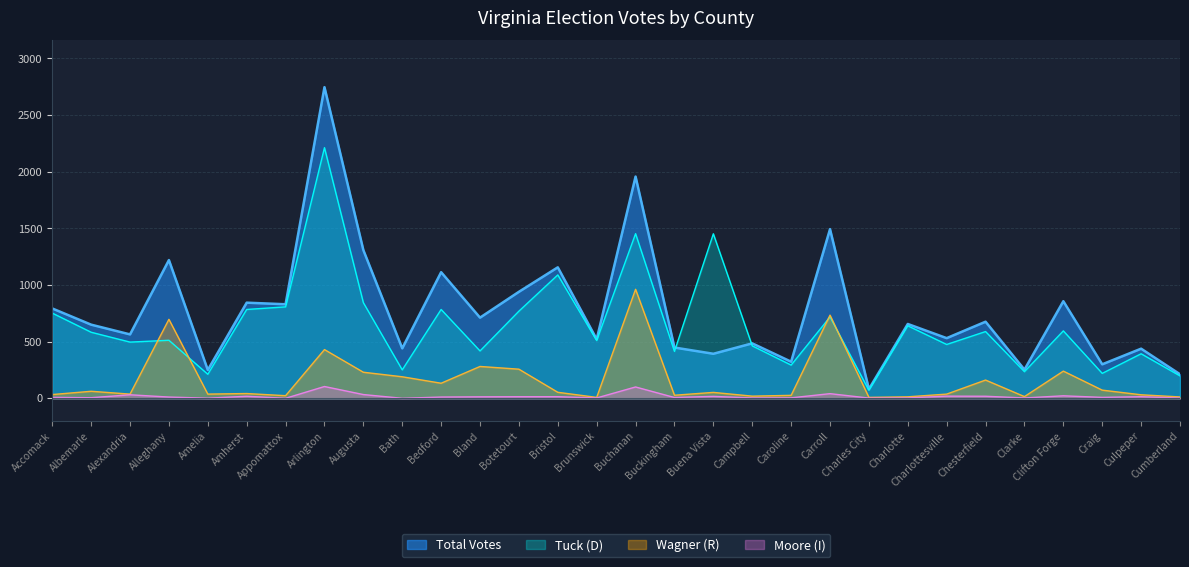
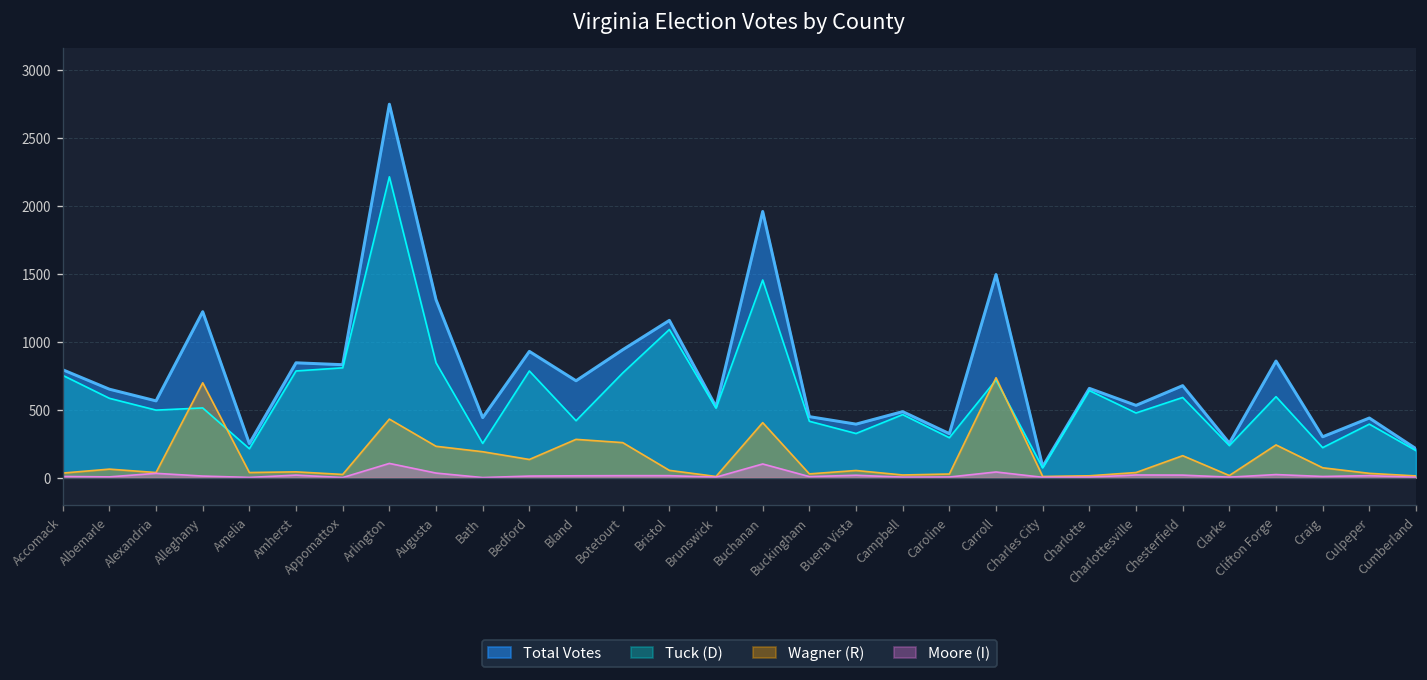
Total Votes, Bedford: 1110 -> 930
Wagner (R), Buchanan: 960 -> 400
Tuck (D), Buena Vista: 1450 -> 320
